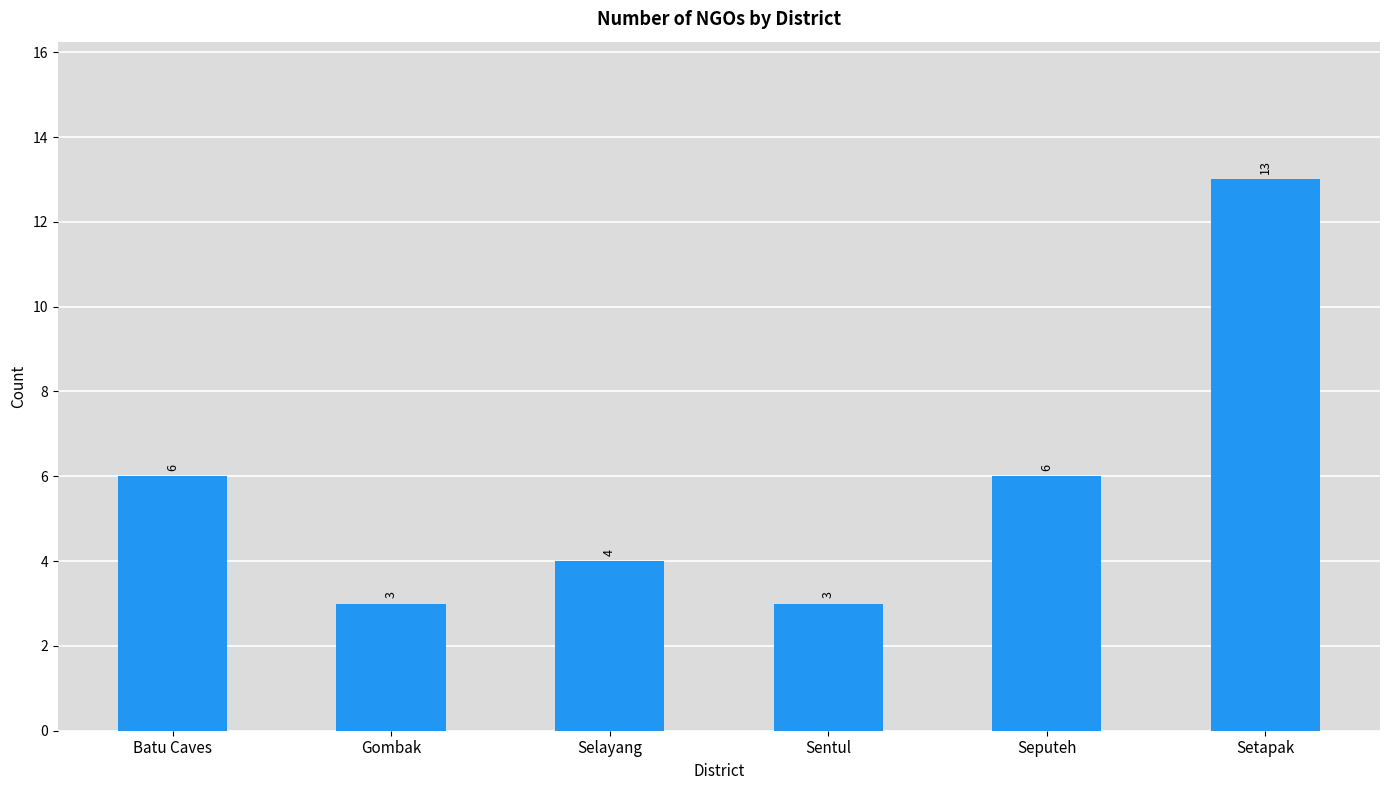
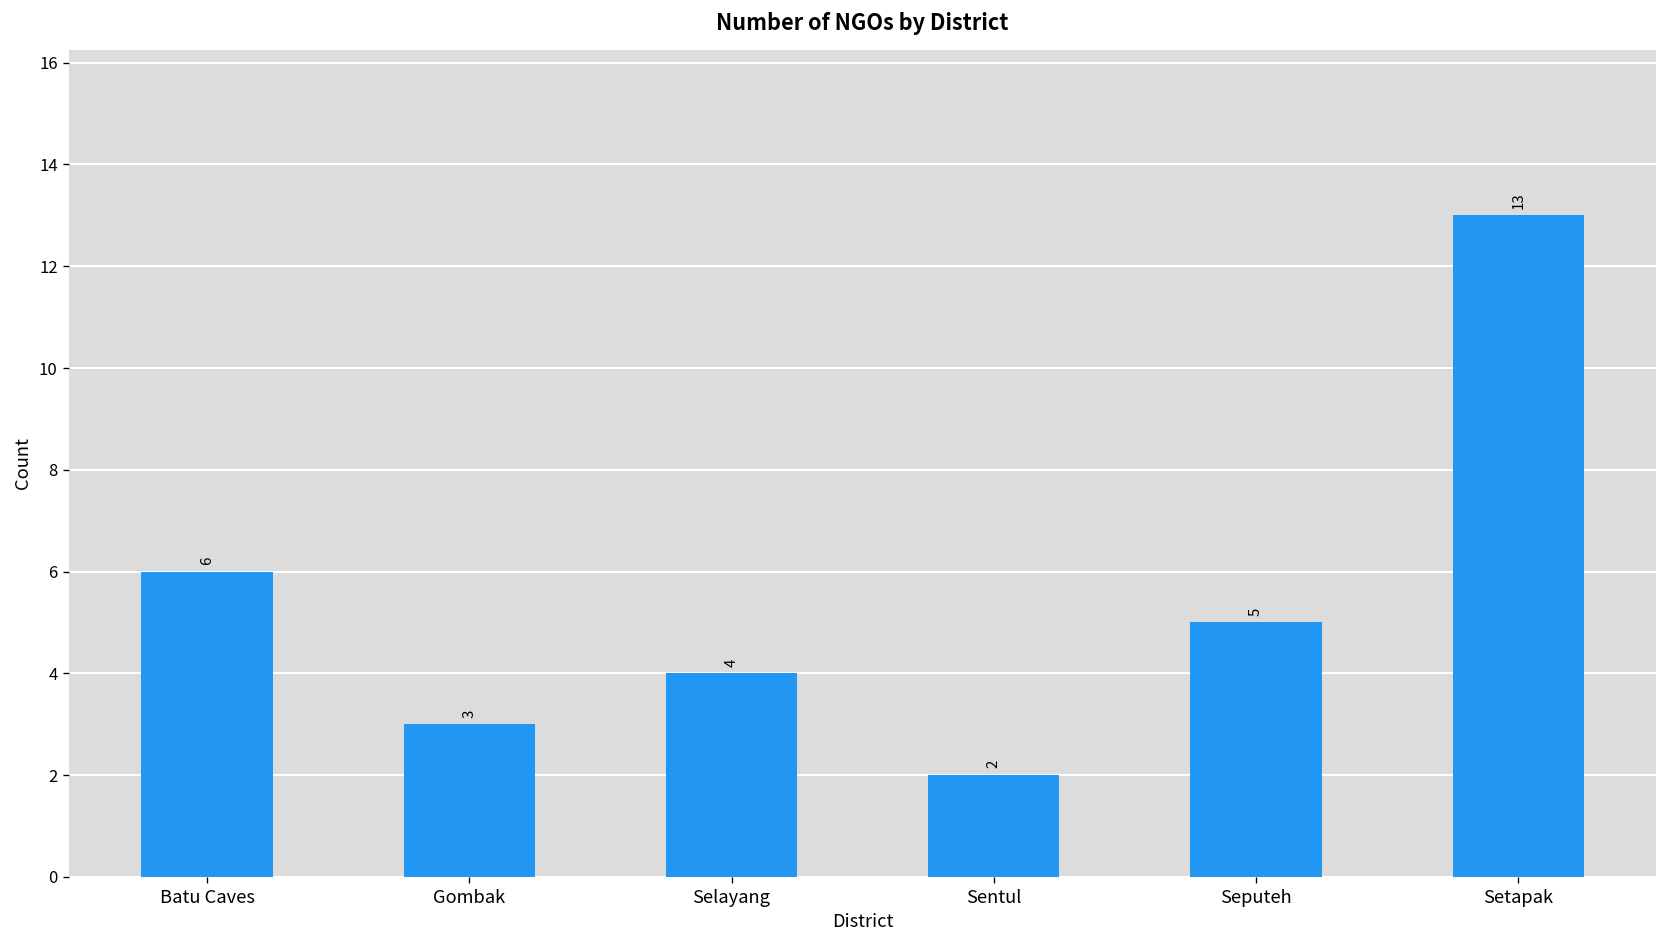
Sentul: 3 -> 2
Seputeh: 6 -> 5
